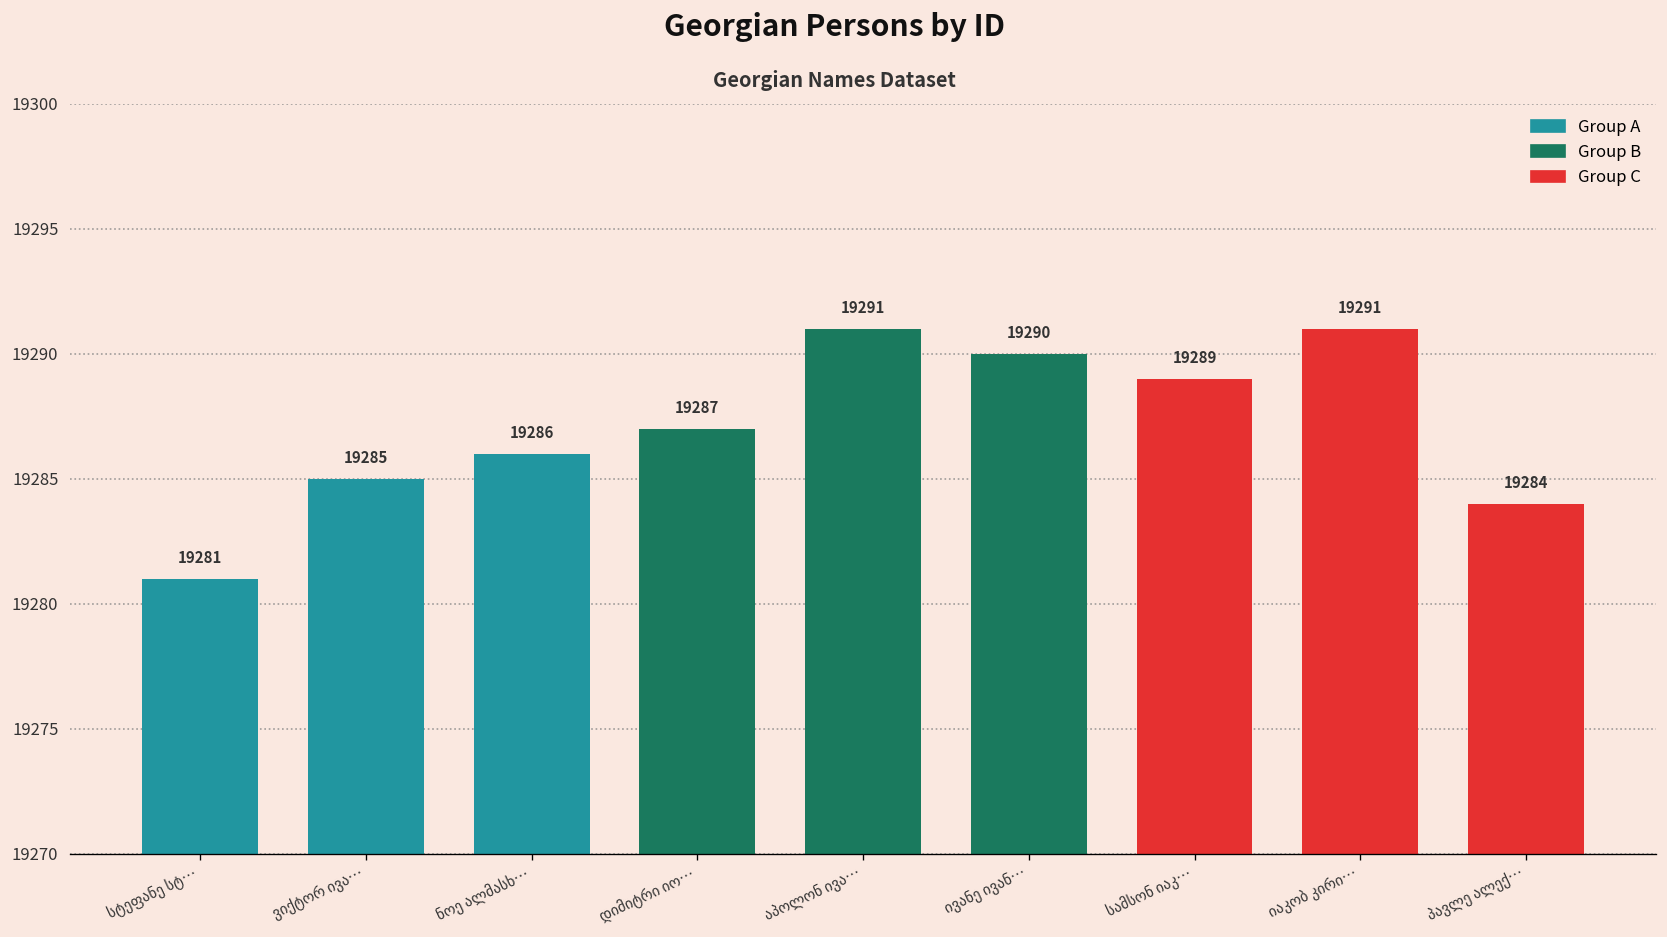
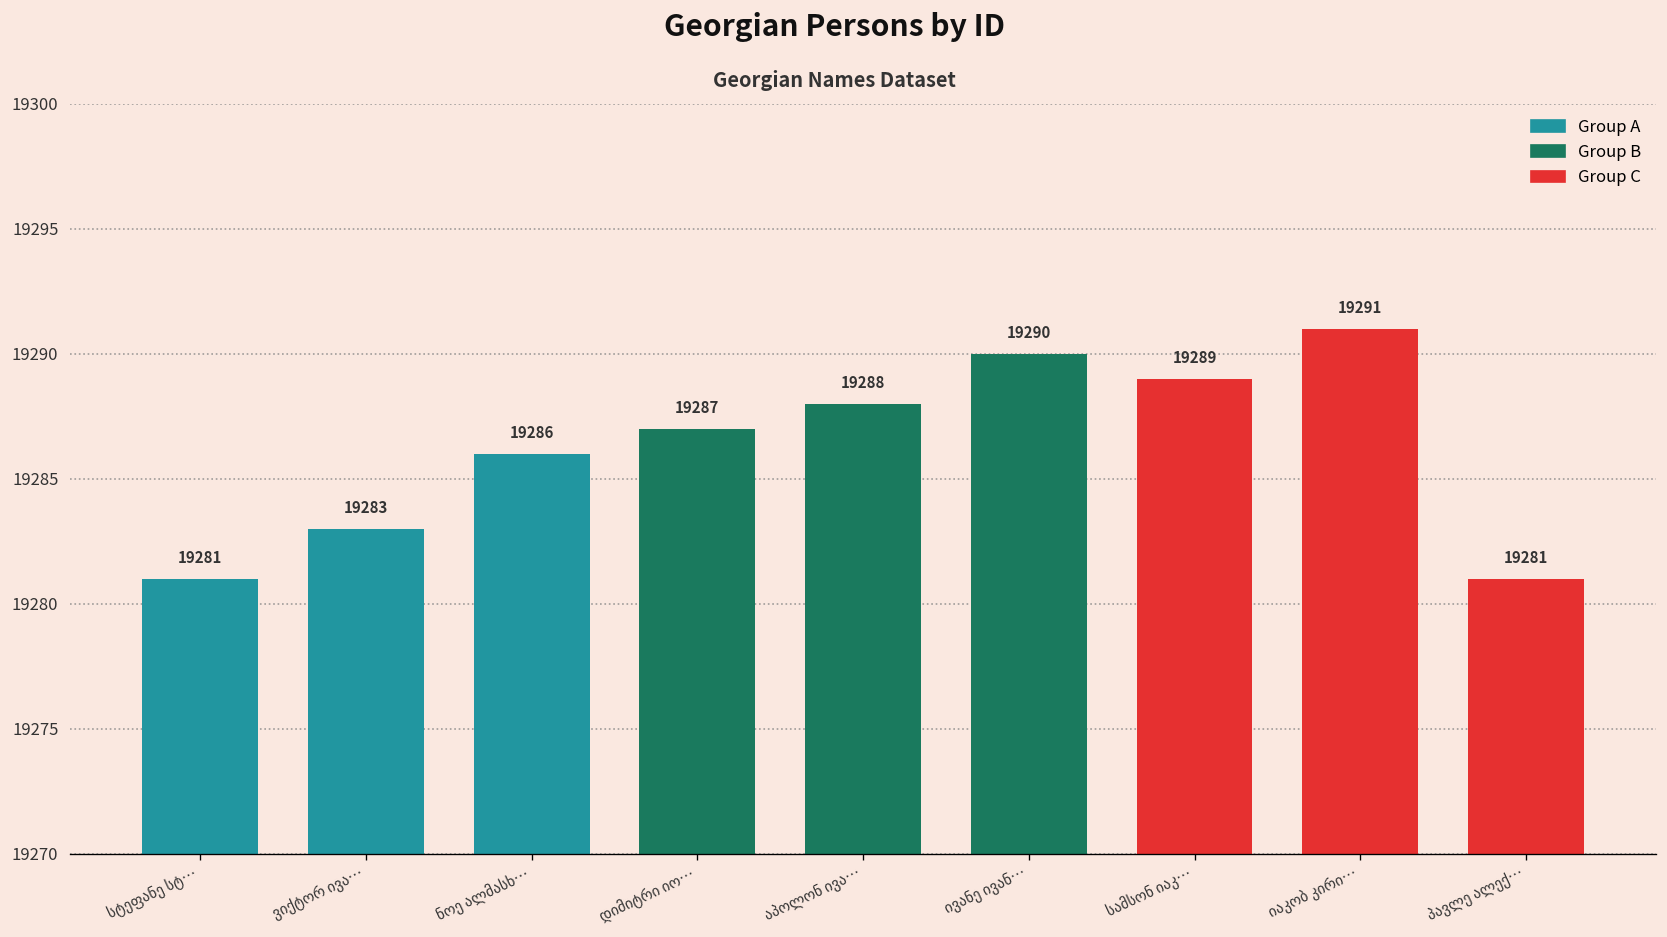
ვიქტორ ივა…: 19285 -> 19283
აპოლონ ივა…: 19291 -> 19288
პავლე ალექ…: 19284 -> 19281
